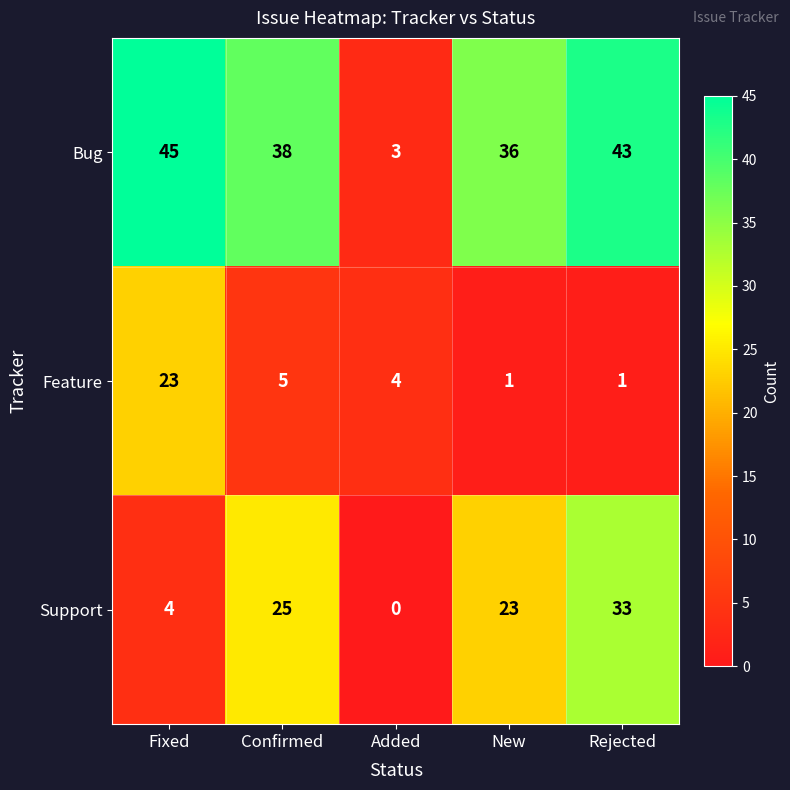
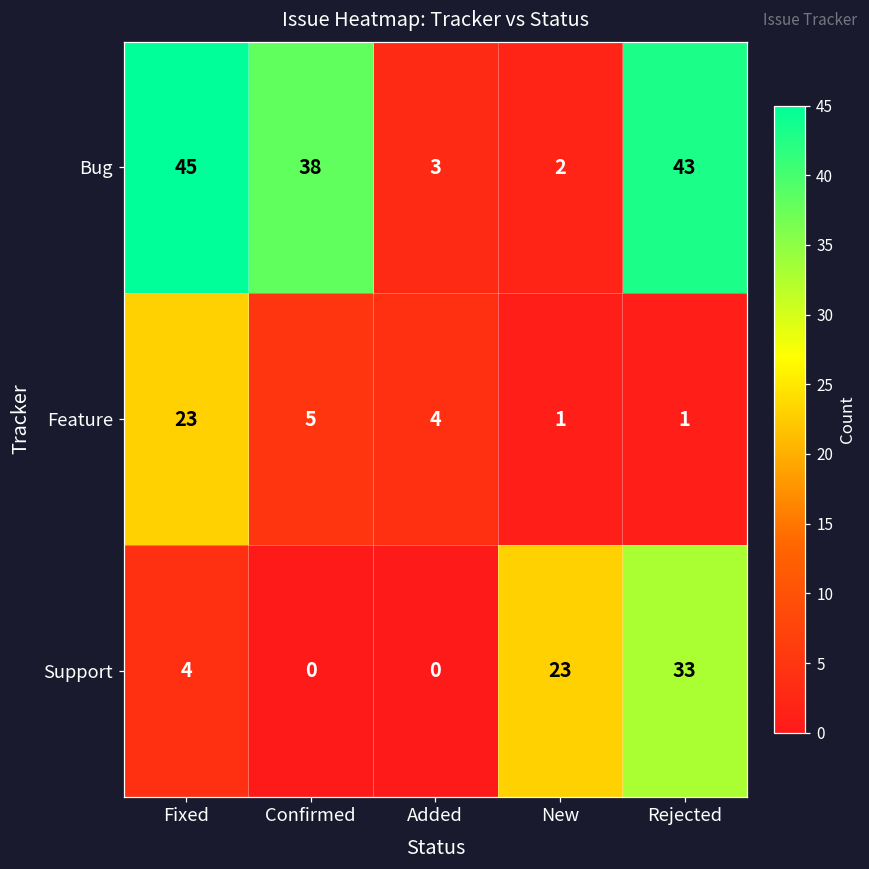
Bug, New: 36 -> 2
Support, Confirmed: 25 -> 0
